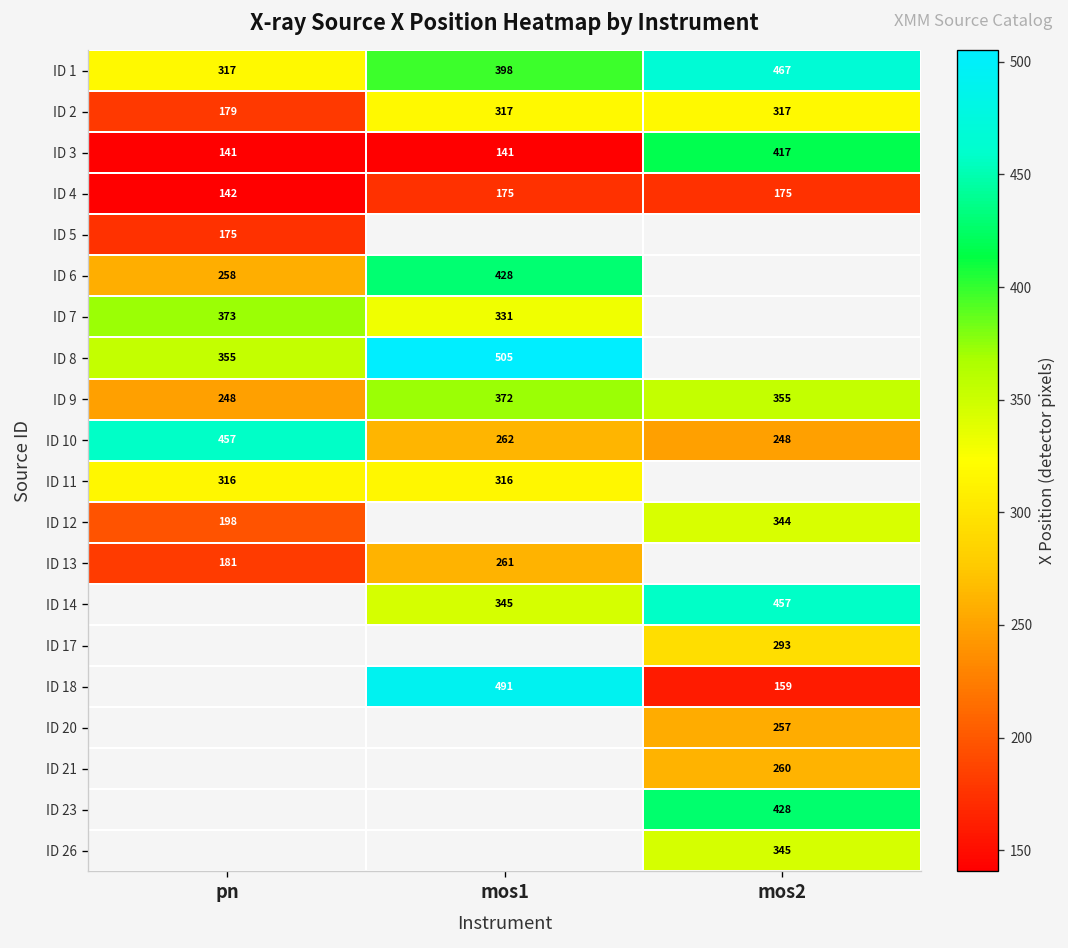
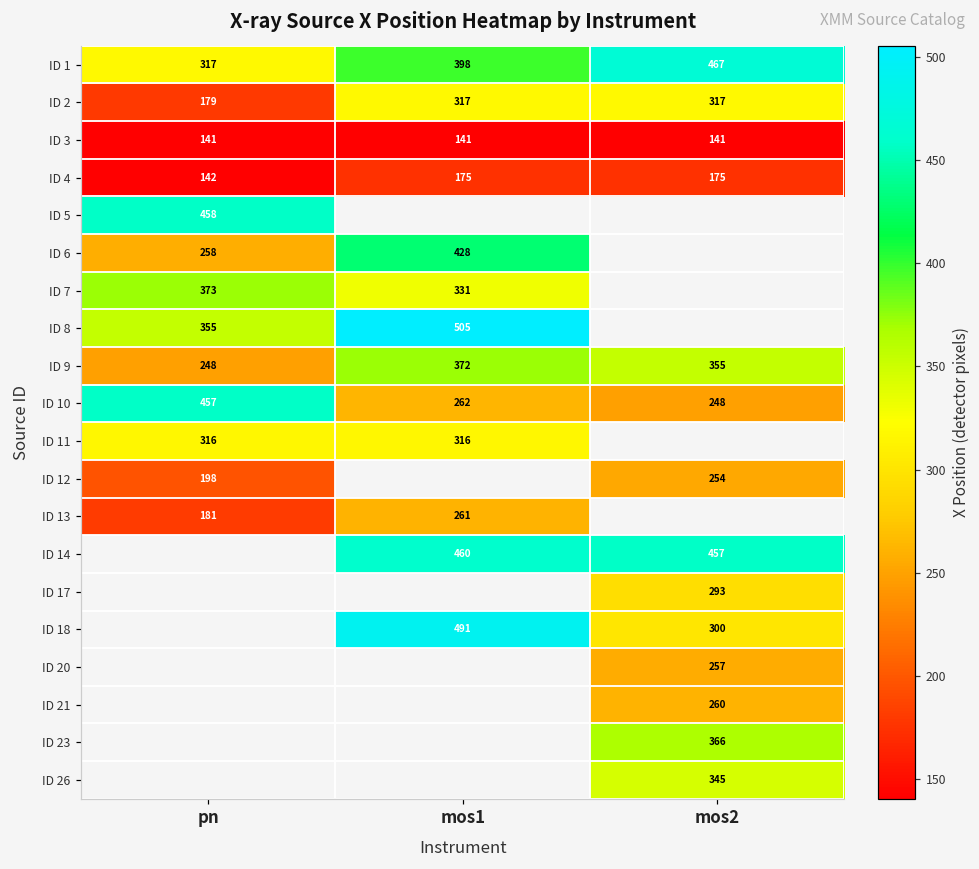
ID 3, mos2: 417 -> 141
ID 5, pn: 175 -> 458
ID 12, mos2: 344 -> 254
ID 14, mos1: 345 -> 460
ID 18, mos2: 159 -> 300
ID 23, mos2: 428 -> 366
